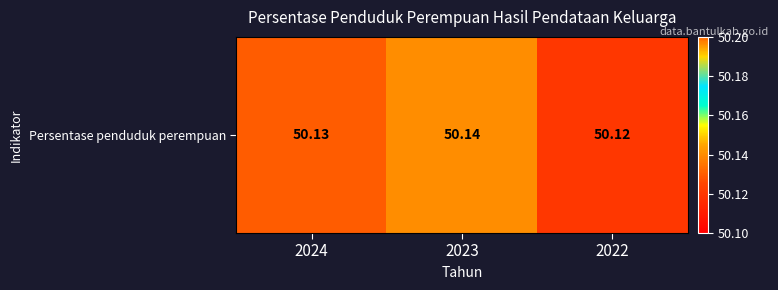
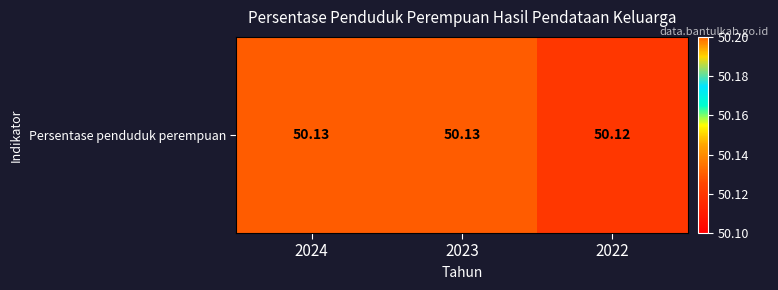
Persentase penduduk perempuan, 2023: 50.14 -> 50.13
